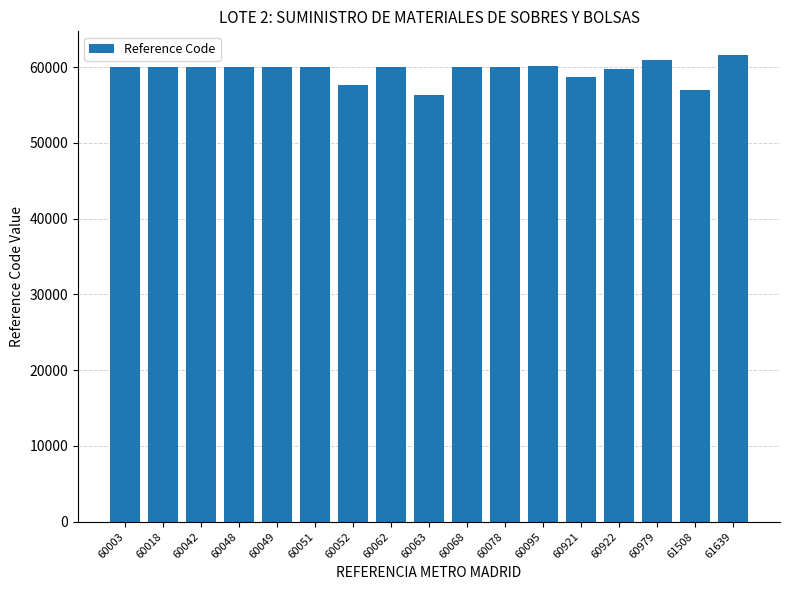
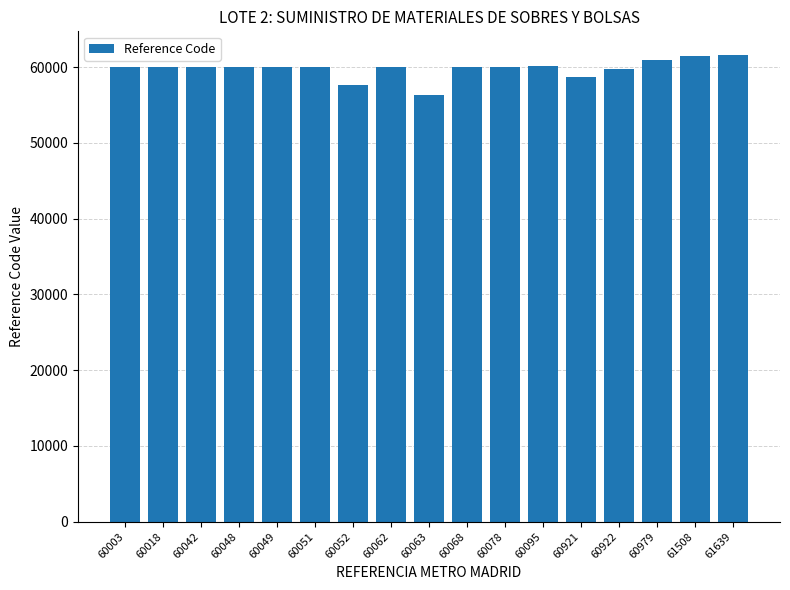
61508: 57000 -> 62000
